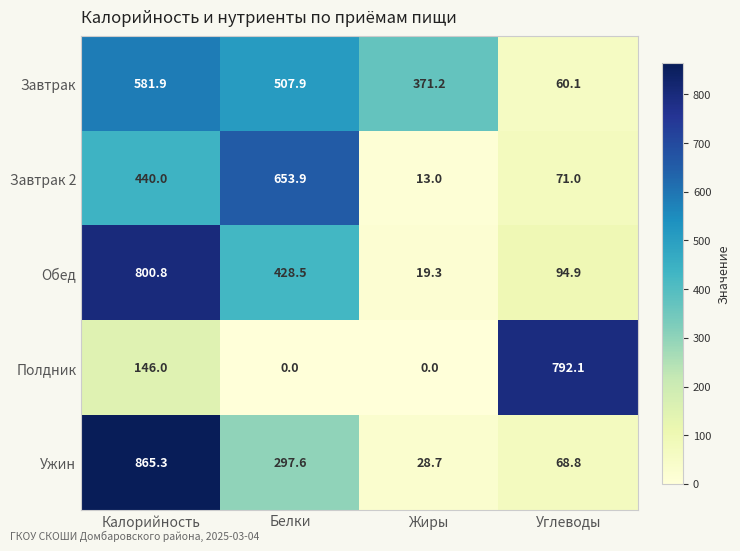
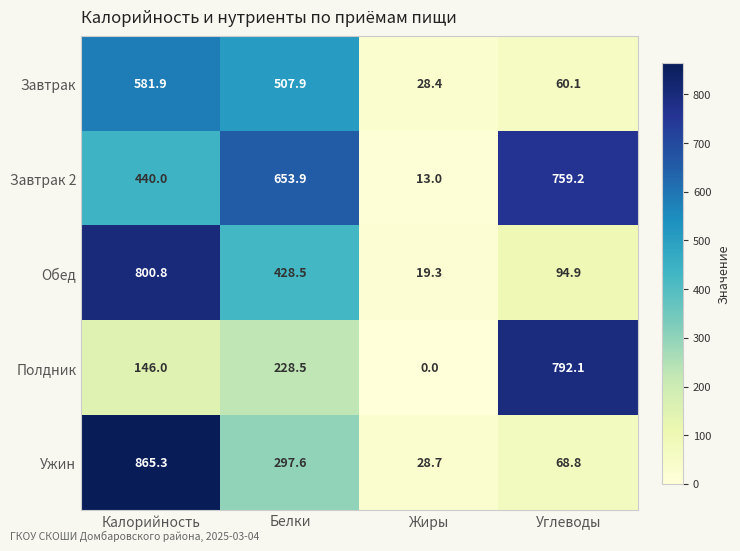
Завтрак, Жиры: 371.2 -> 28.4
Завтрак 2, Углеводы: 71.0 -> 759.2
Полдник, Белки: 0.0 -> 228.5
